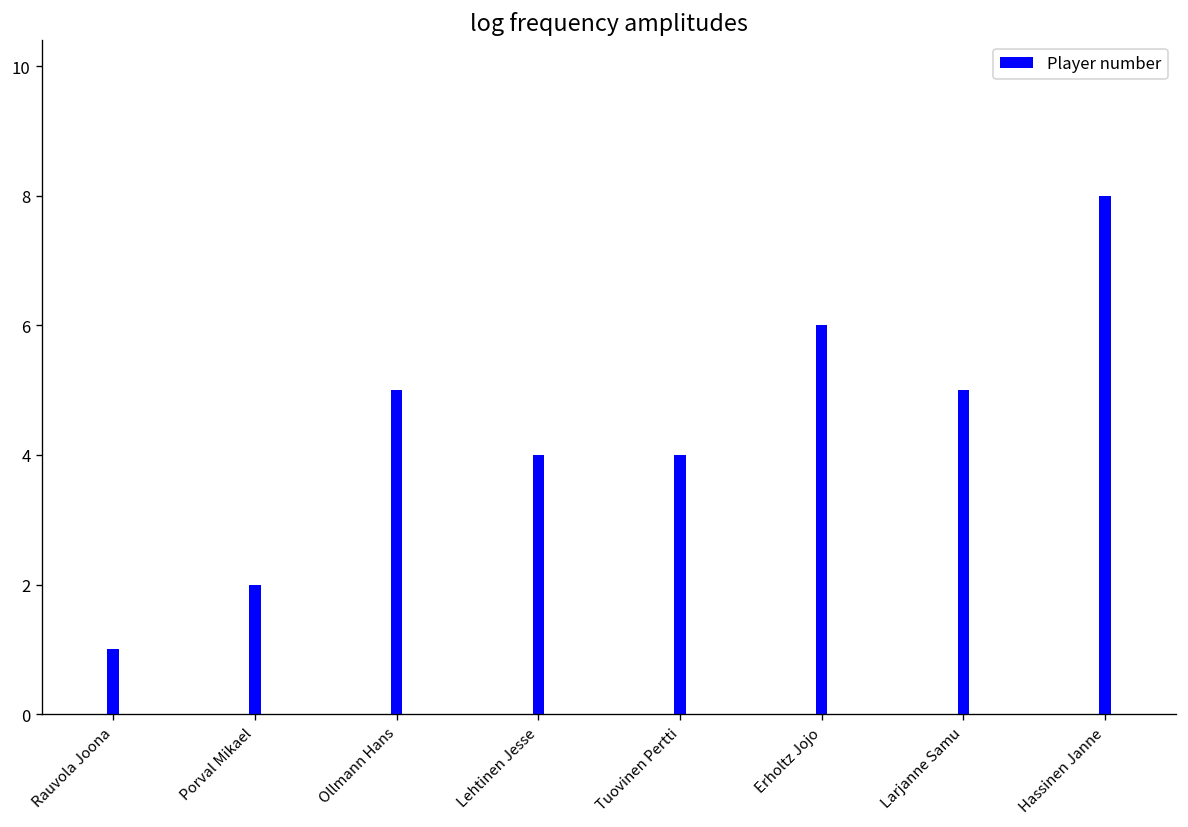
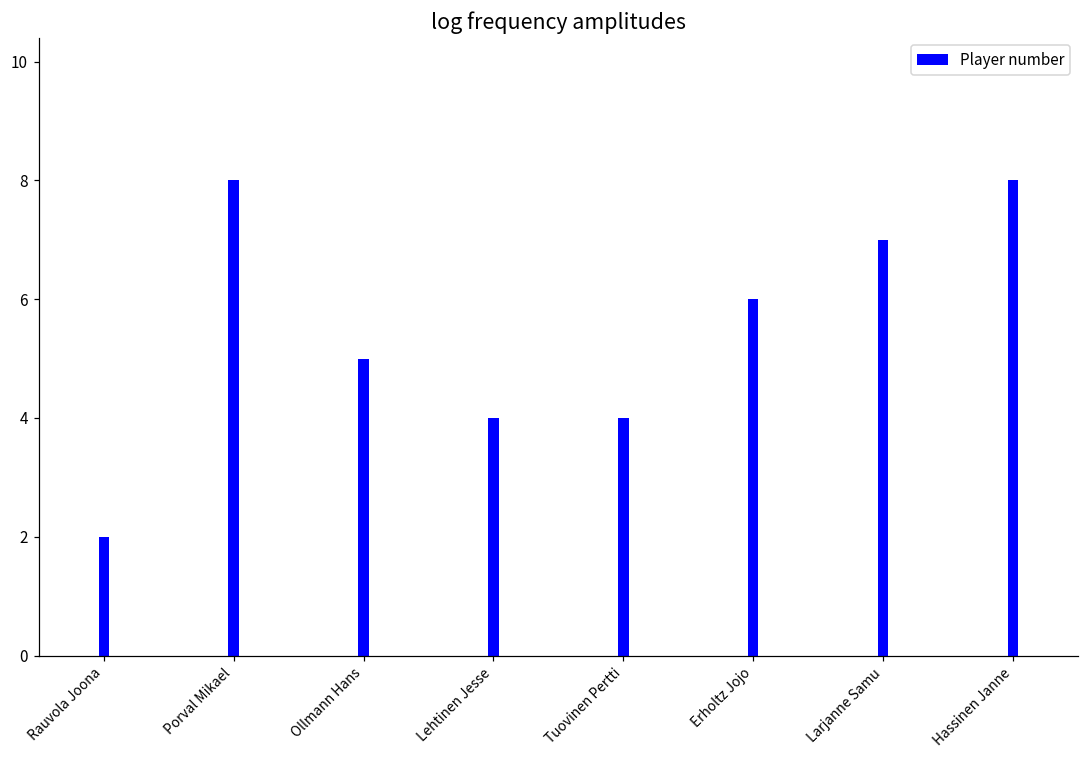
Rauvola Joona: 1 -> 2
Porval Mikael: 2 -> 8
Larjanne Samu: 5 -> 7
